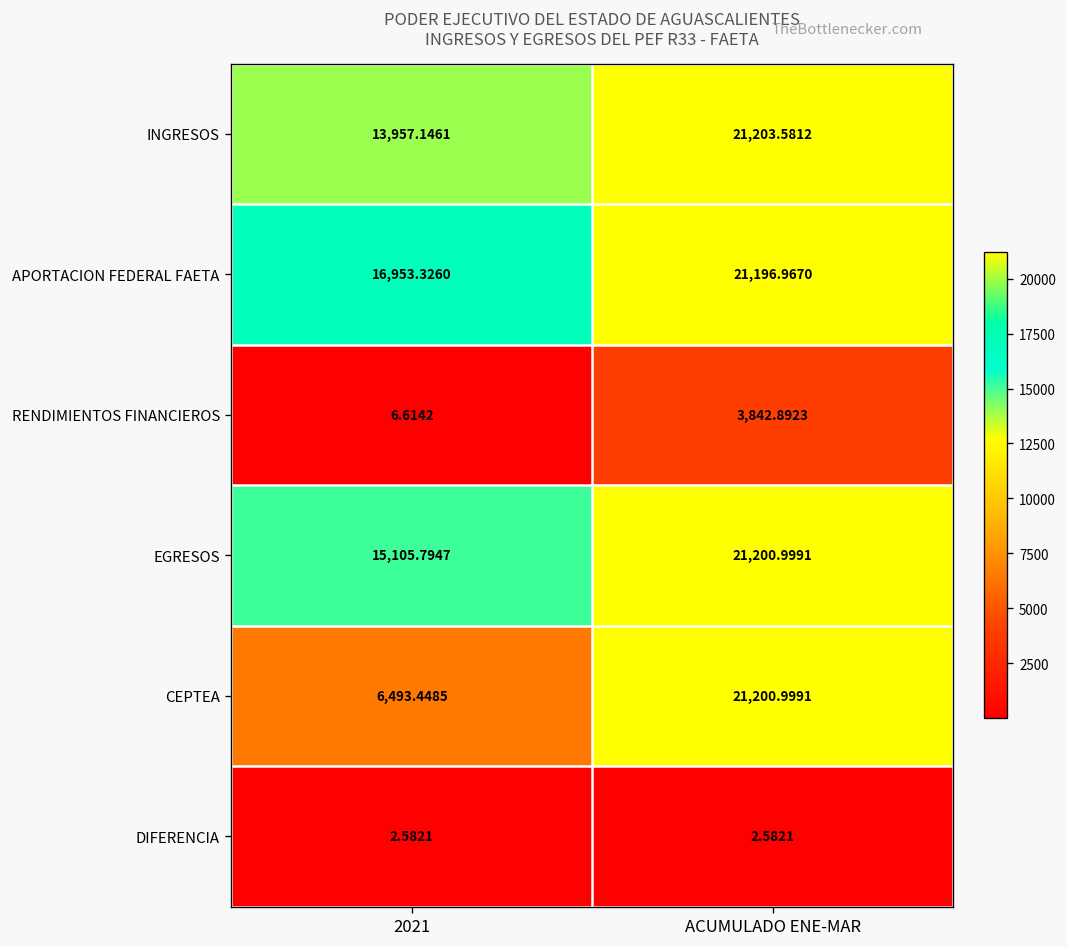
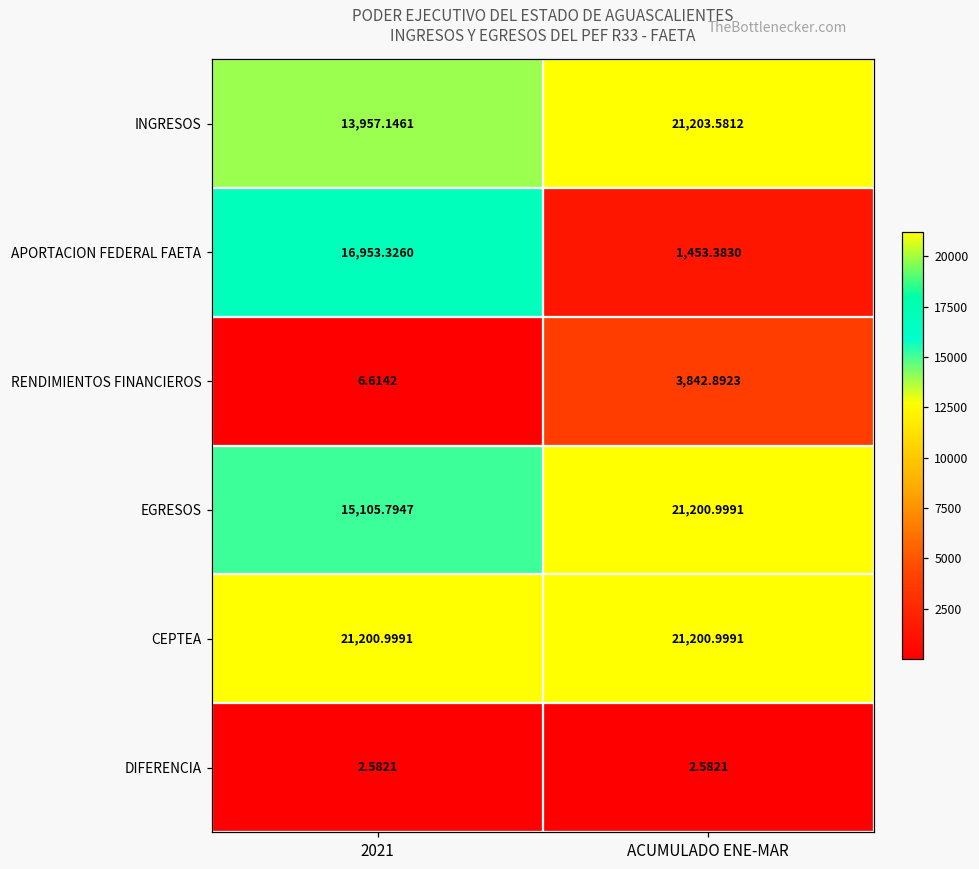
APORTACION FEDERAL FAETA, ACUMULADO ENE-MAR: 21,196.9670 -> 1,453.3830
CEPTEA, 2021: 6,493.4485 -> 21,200.9991
